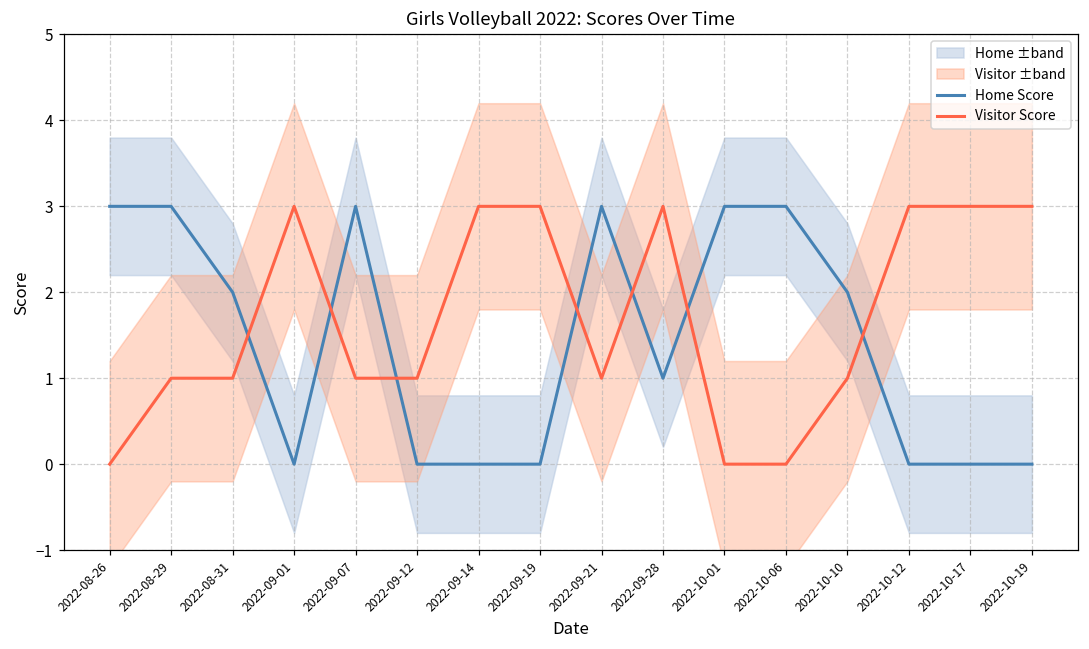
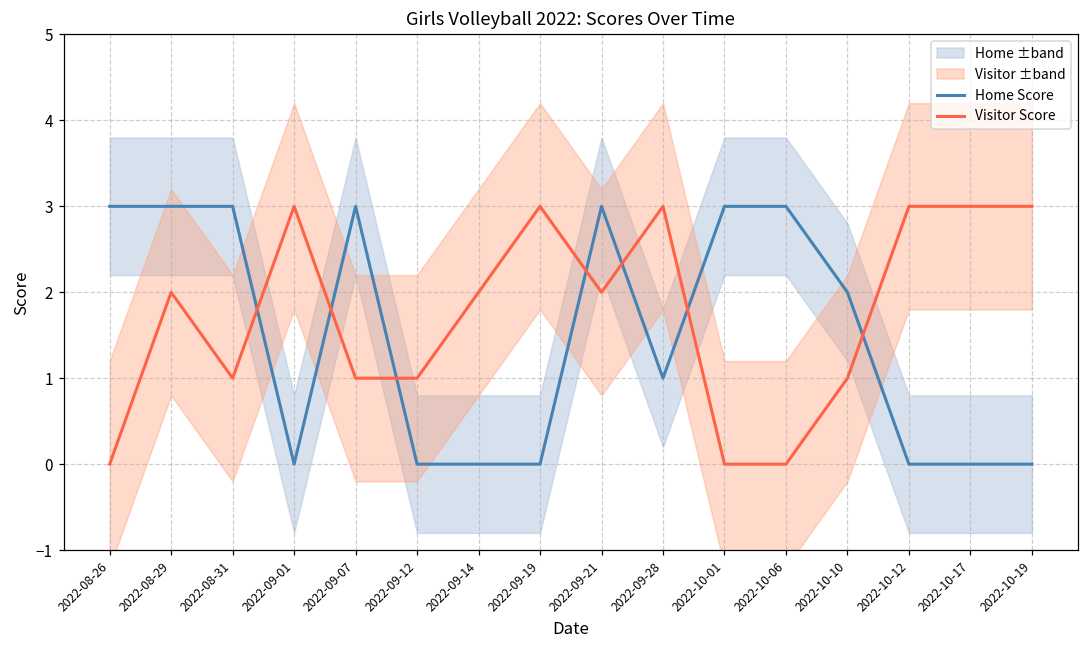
Visitor Score, 2022-08-29: 1 -> 2
Home Score, 2022-08-31: 2 -> 3
Visitor Score, 2022-09-14: 3 -> 2
Visitor Score, 2022-09-21: 1 -> 2
